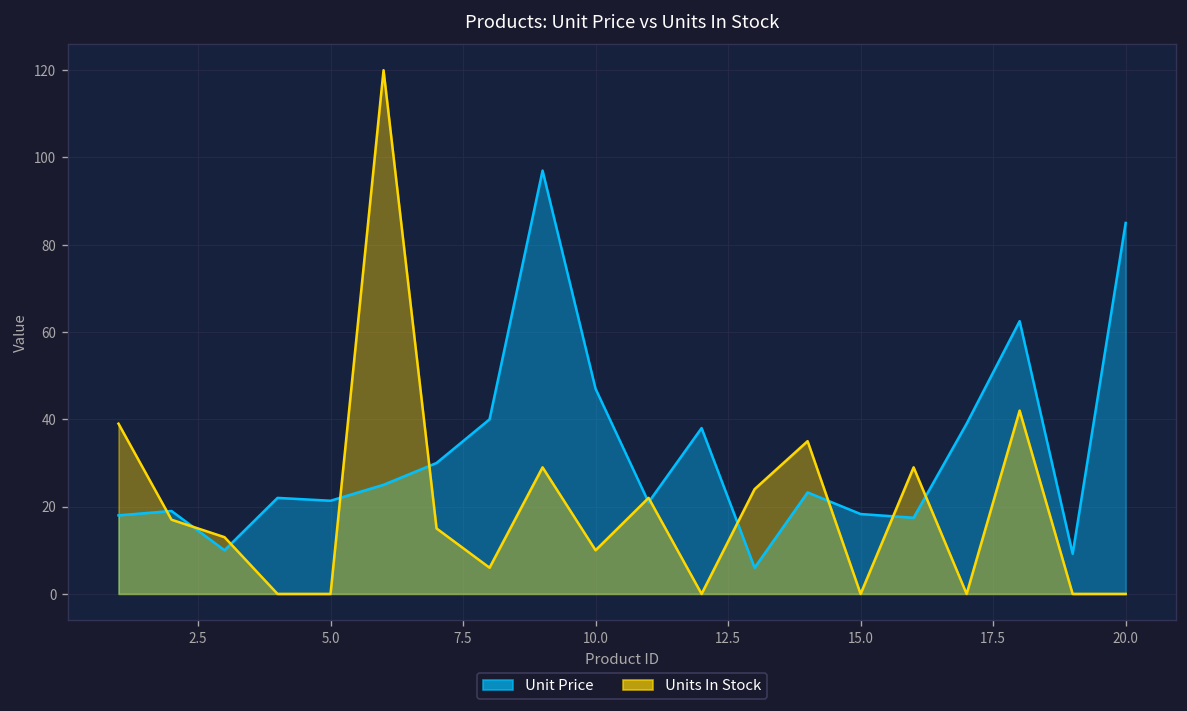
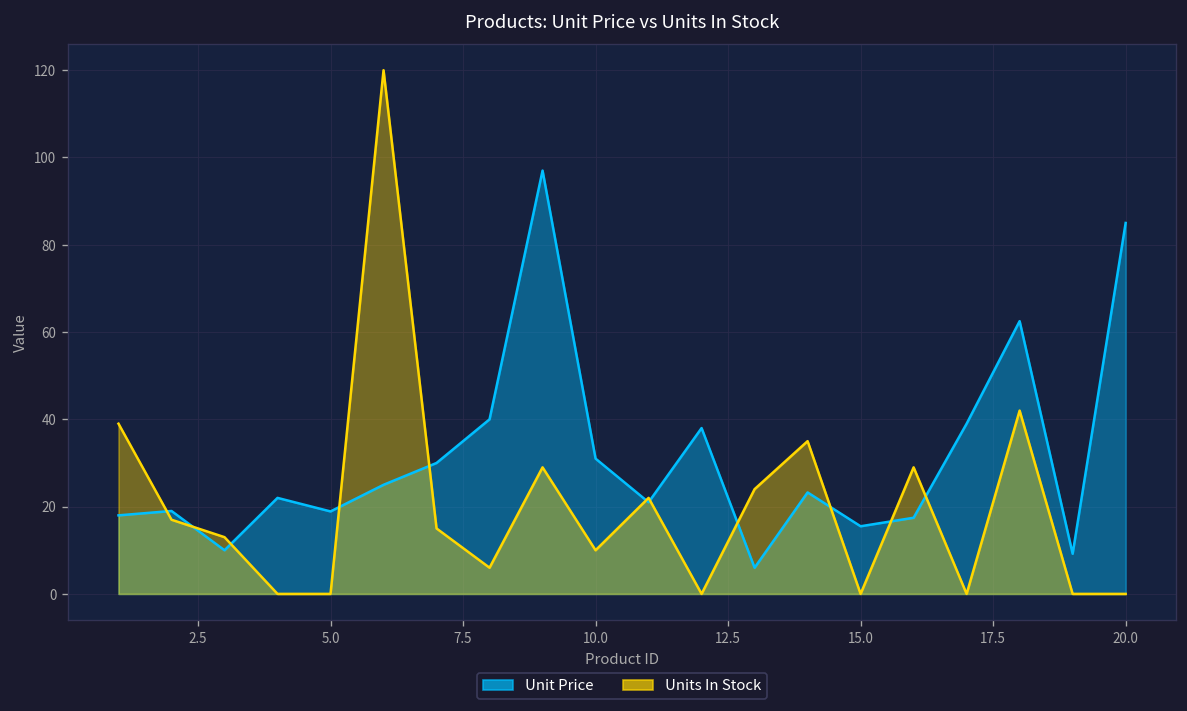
Unit Price, 5.0: 21 -> 19
Unit Price, 10.0: 47 -> 31
Unit Price, 15.0: 18 -> 16
